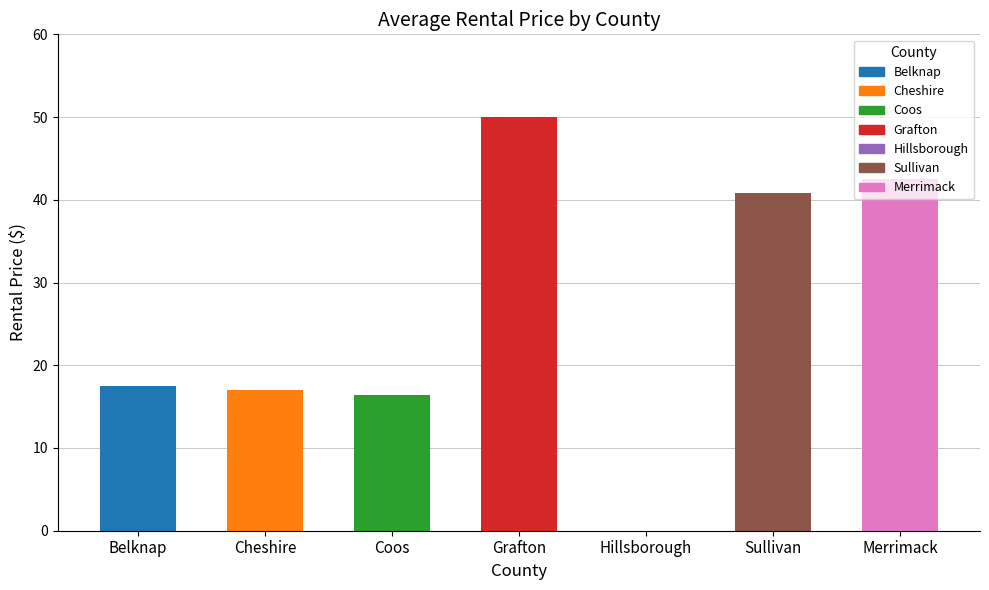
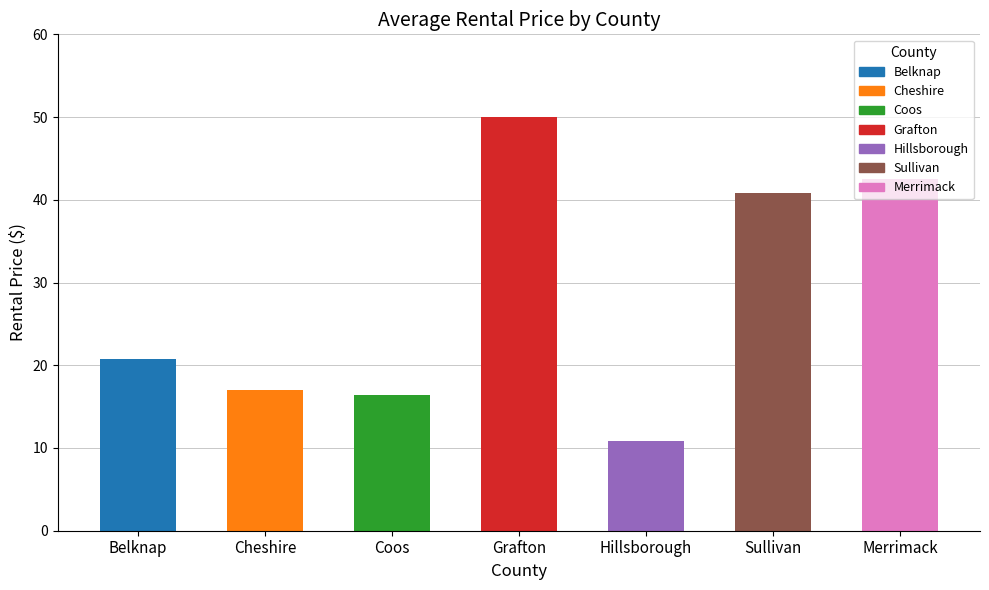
Belknap: 18 -> 21
Hillsborough: 0 -> 11
